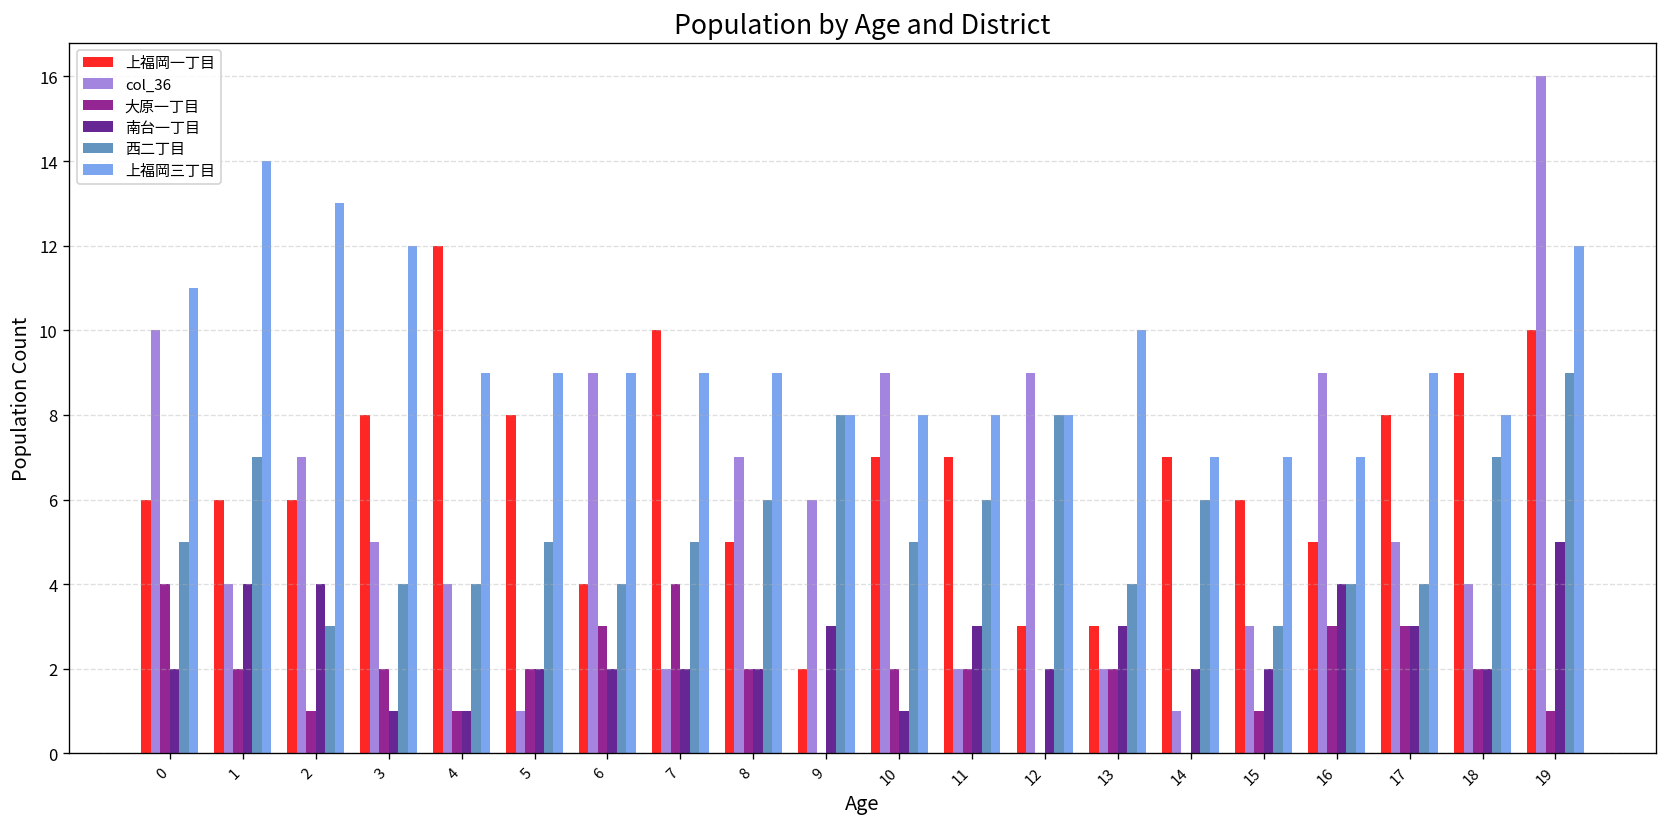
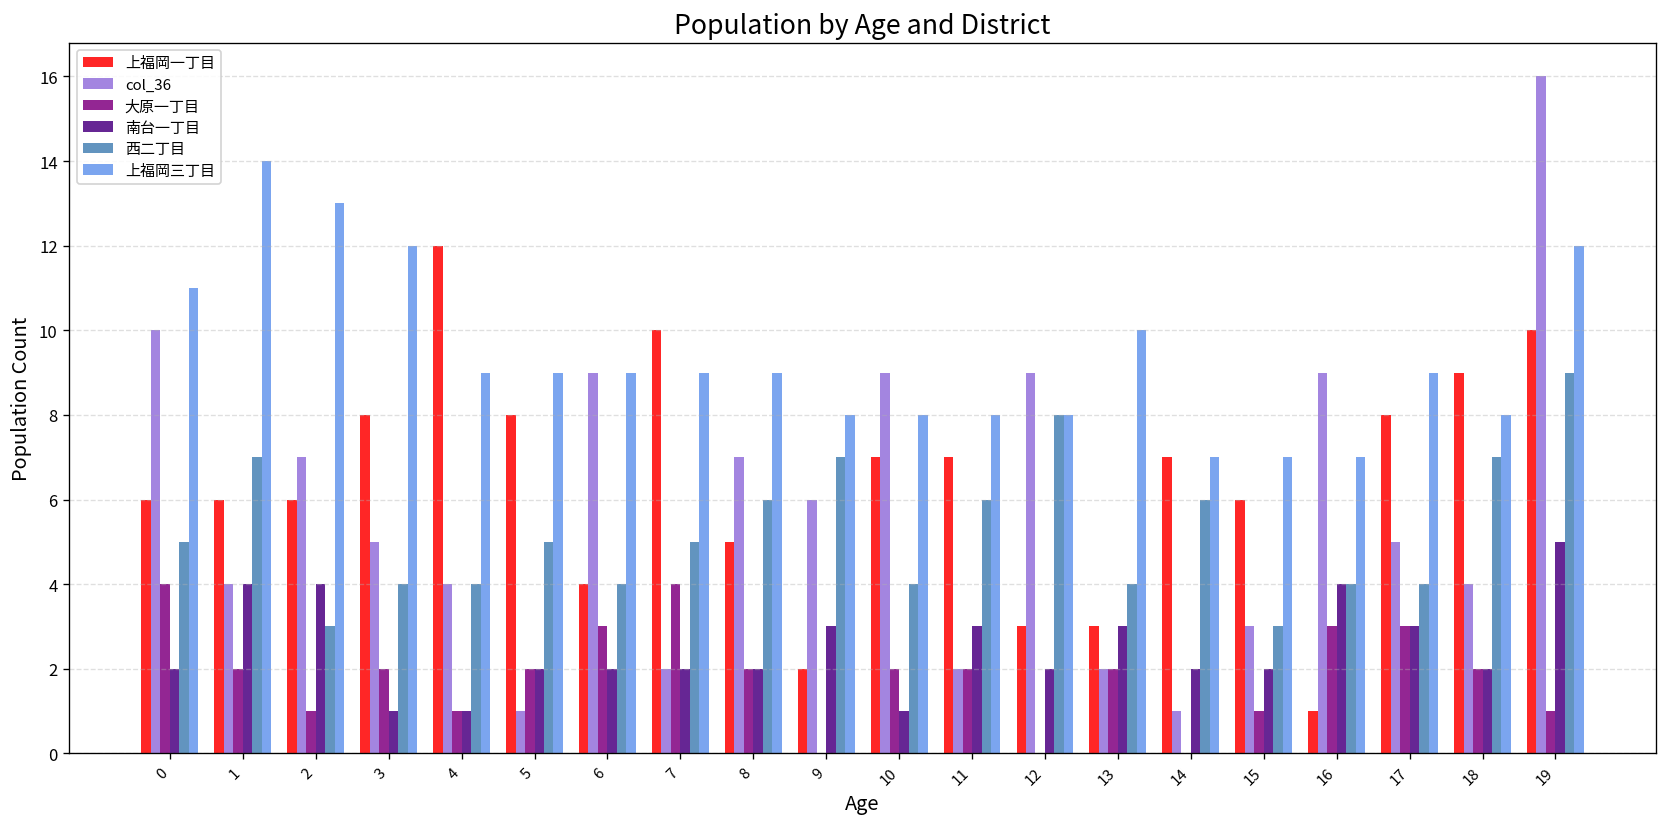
西二丁目, 9: 8 -> 7
西二丁目, 10: 5 -> 4
上福岡一丁目, 16: 5 -> 1
